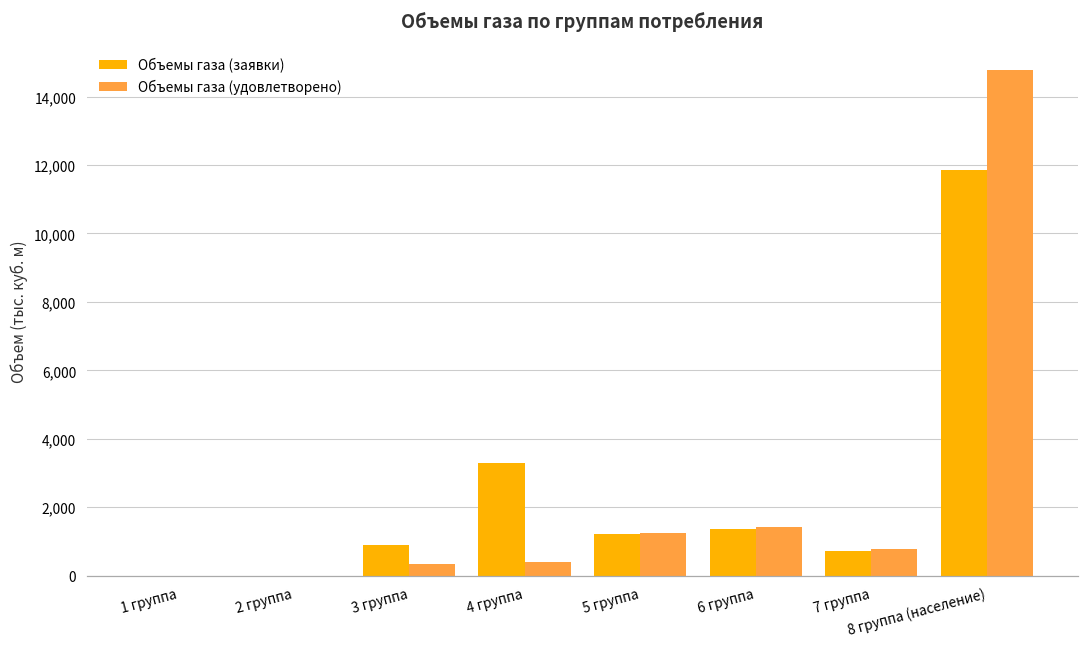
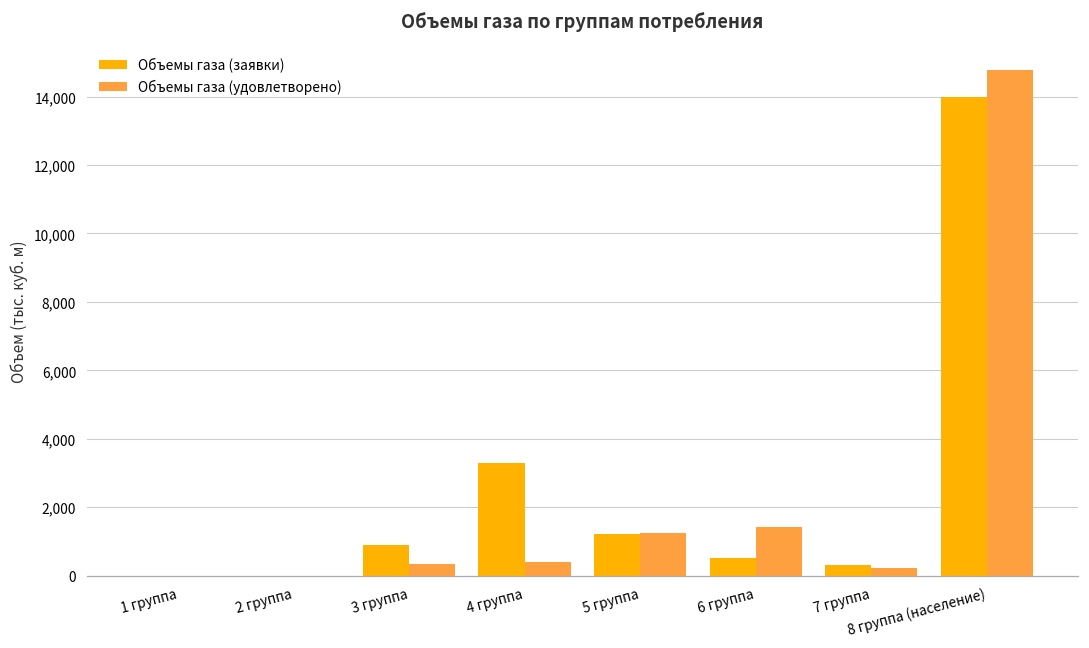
Объемы газа (заявки), 6 группа: 1,400 -> 500
Объемы газа (заявки), 7 группа: 700 -> 300
Объемы газа (удовлетворено), 7 группа: 800 -> 200
Объемы газа (заявки), 8 группа (население): 11,900 -> 14,000
